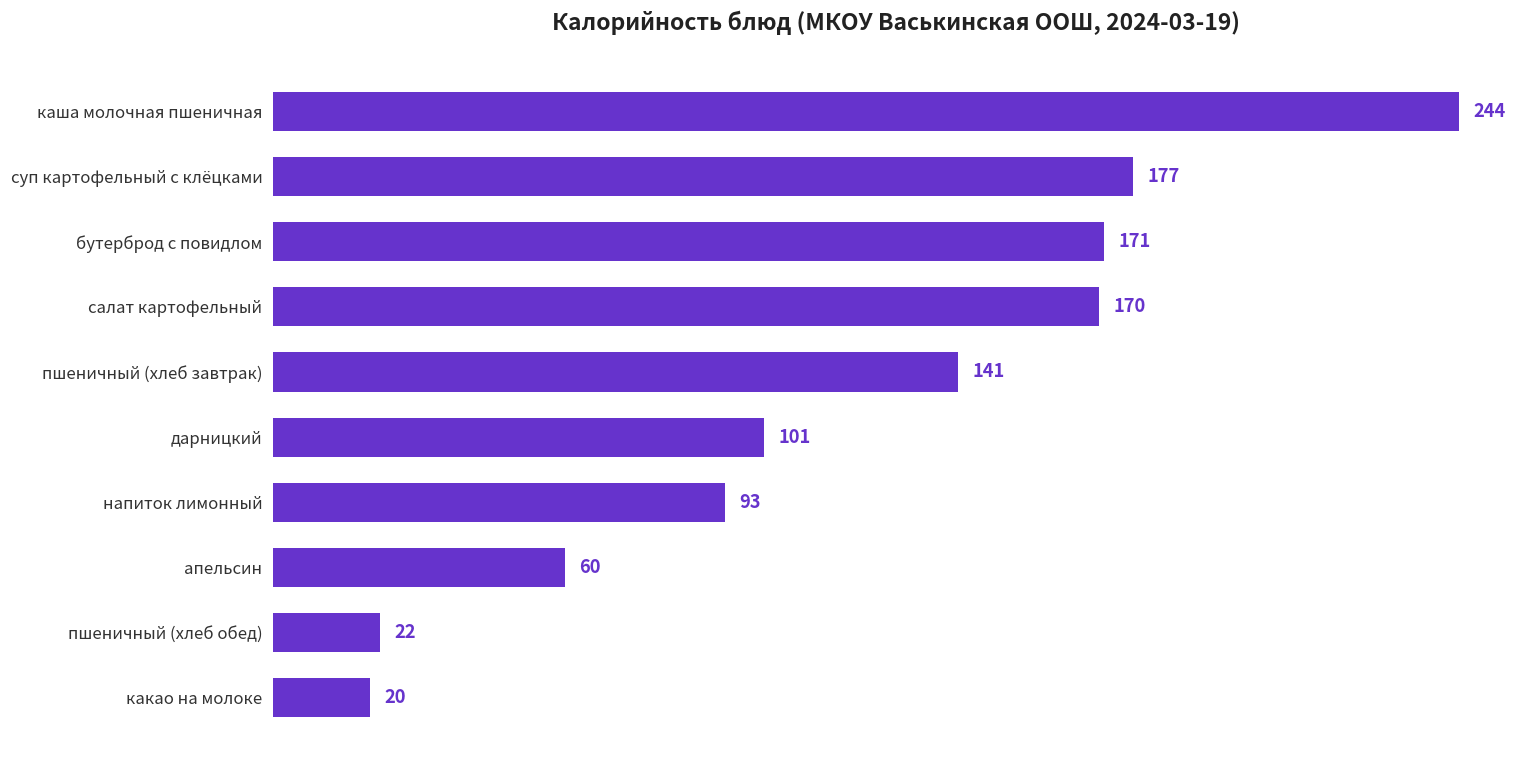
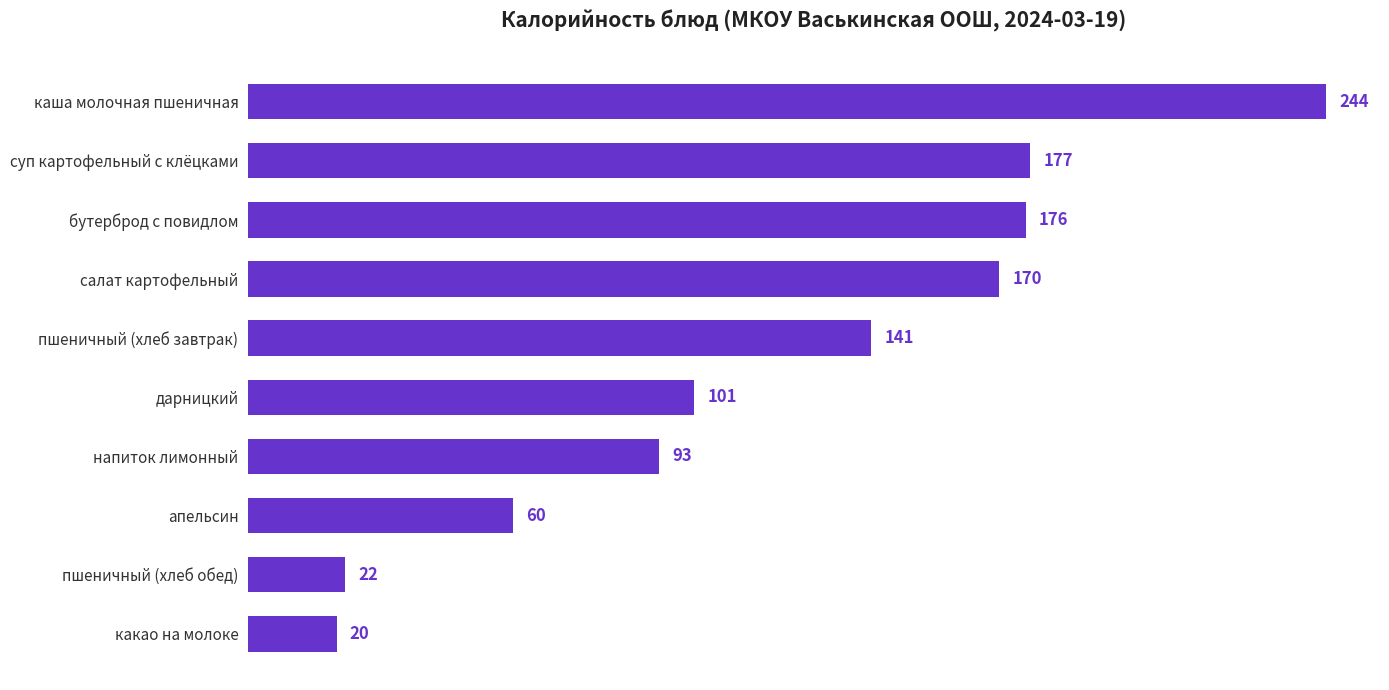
бутерброд с повидлом: 171 -> 176
